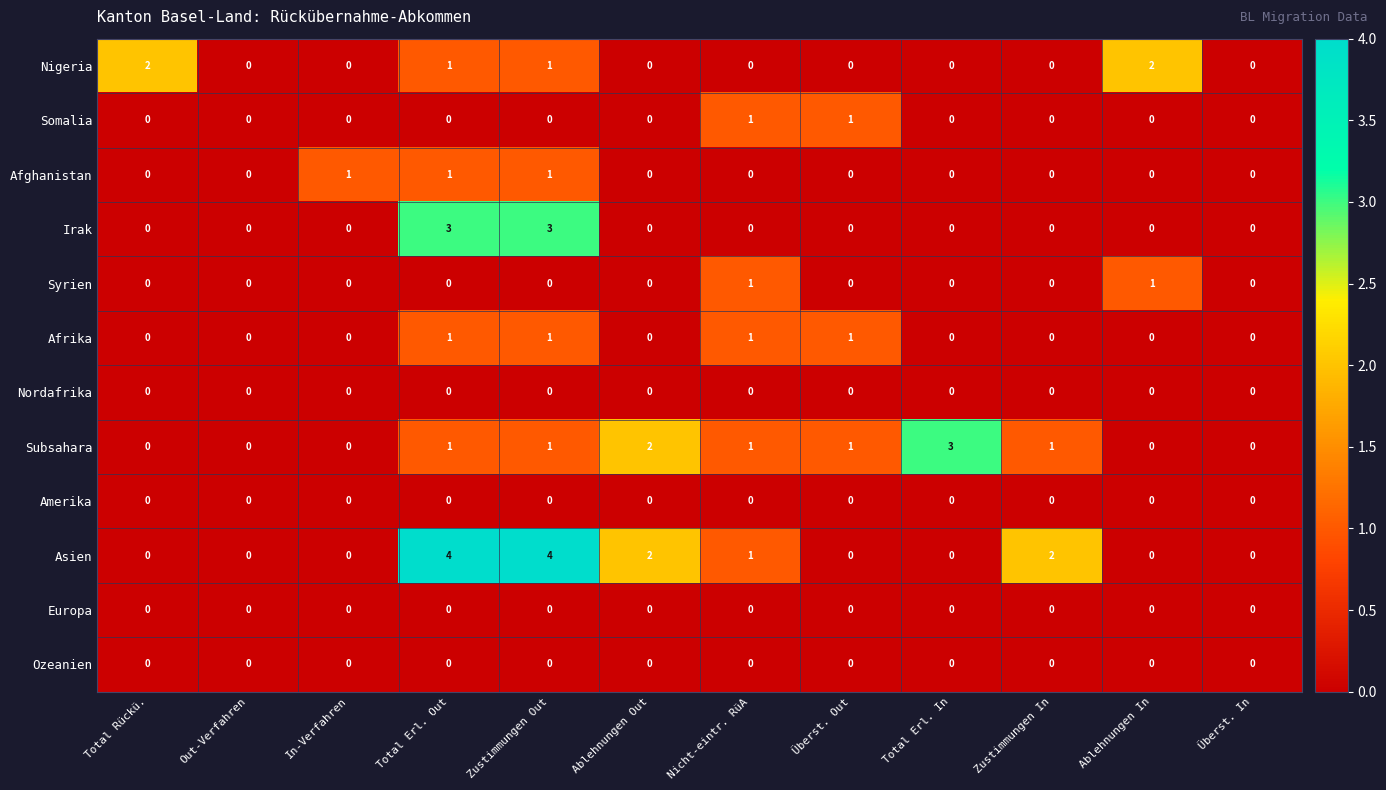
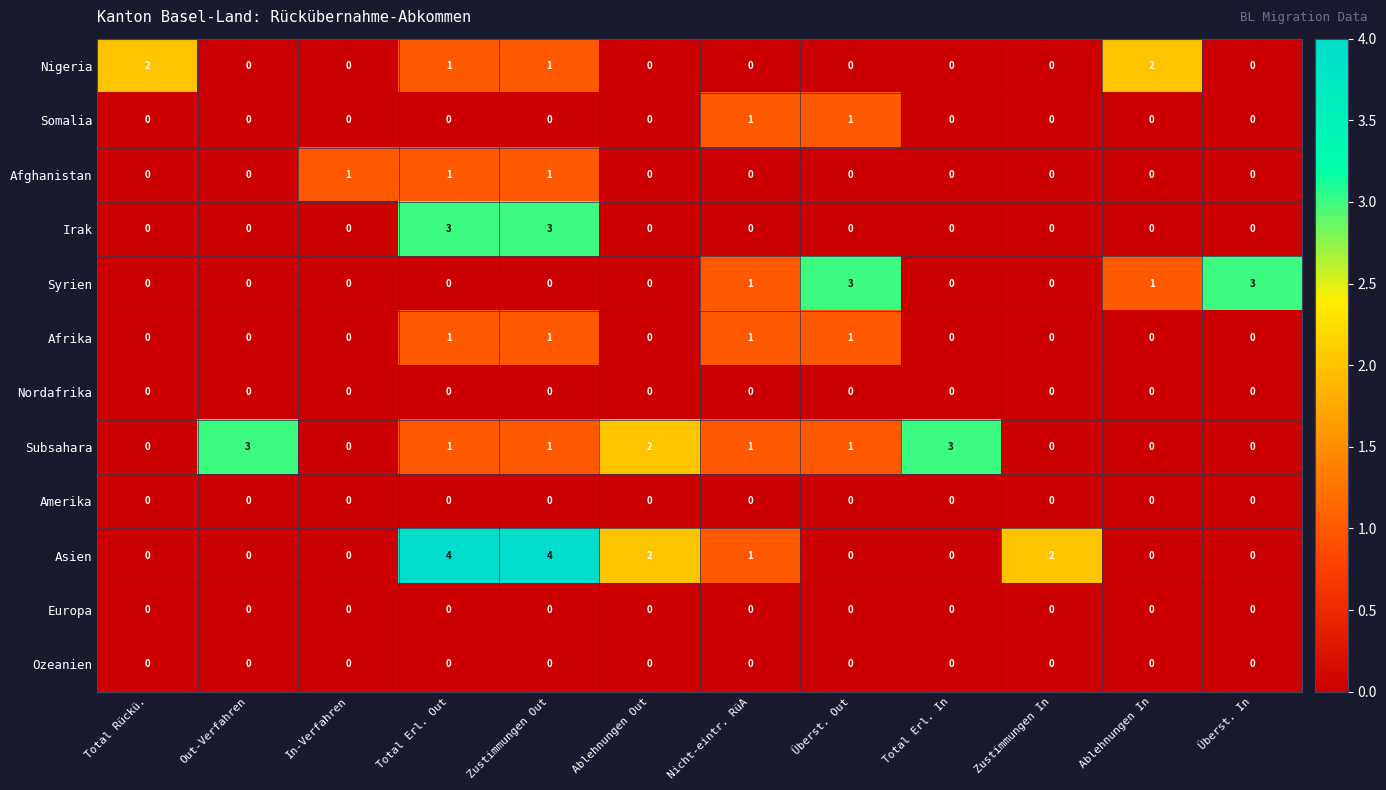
Syrien, Überst. Out: 0 -> 3
Syrien, Überst. In: 0 -> 3
Subsahara, Out-Verfahren: 0 -> 3
Subsahara, Zustimmungen In: 1 -> 0
